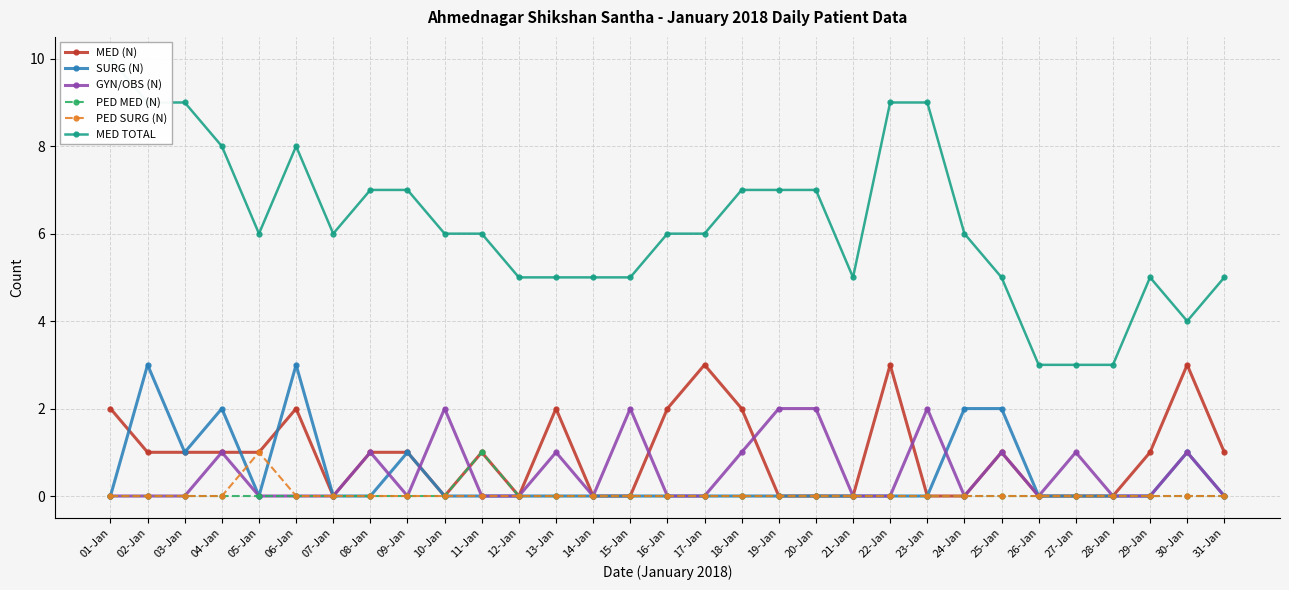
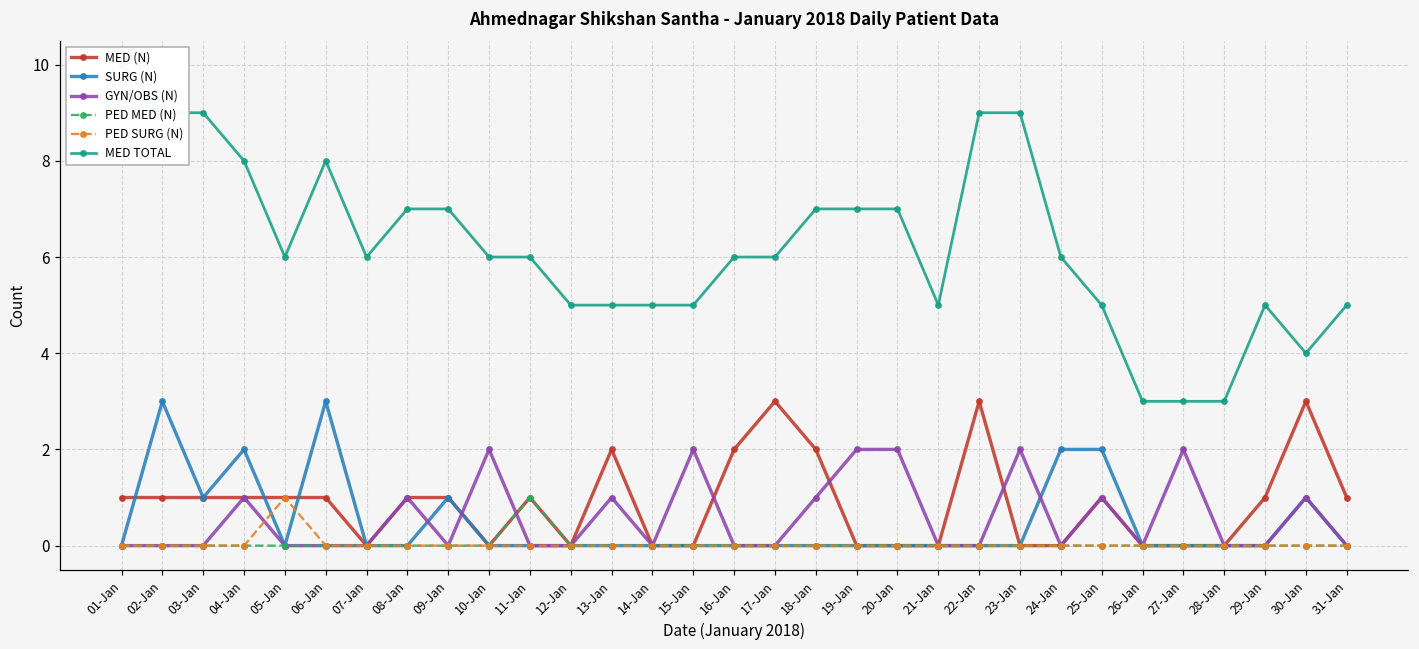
MED (N), 01-Jan: 2 -> 1
MED (N), 06-Jan: 2 -> 1
GYN/OBS (N), 27-Jan: 1 -> 2
